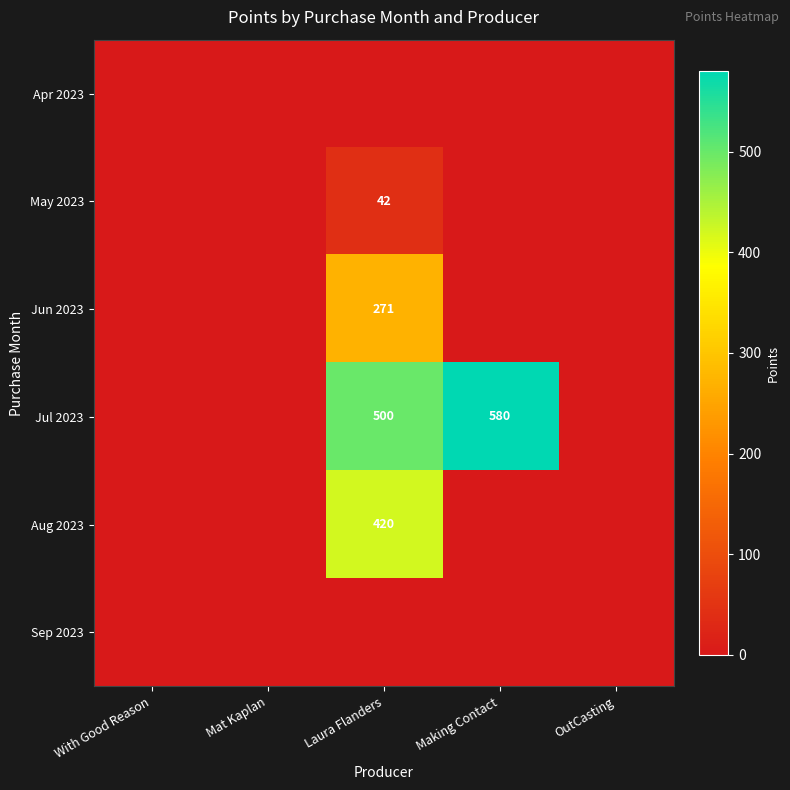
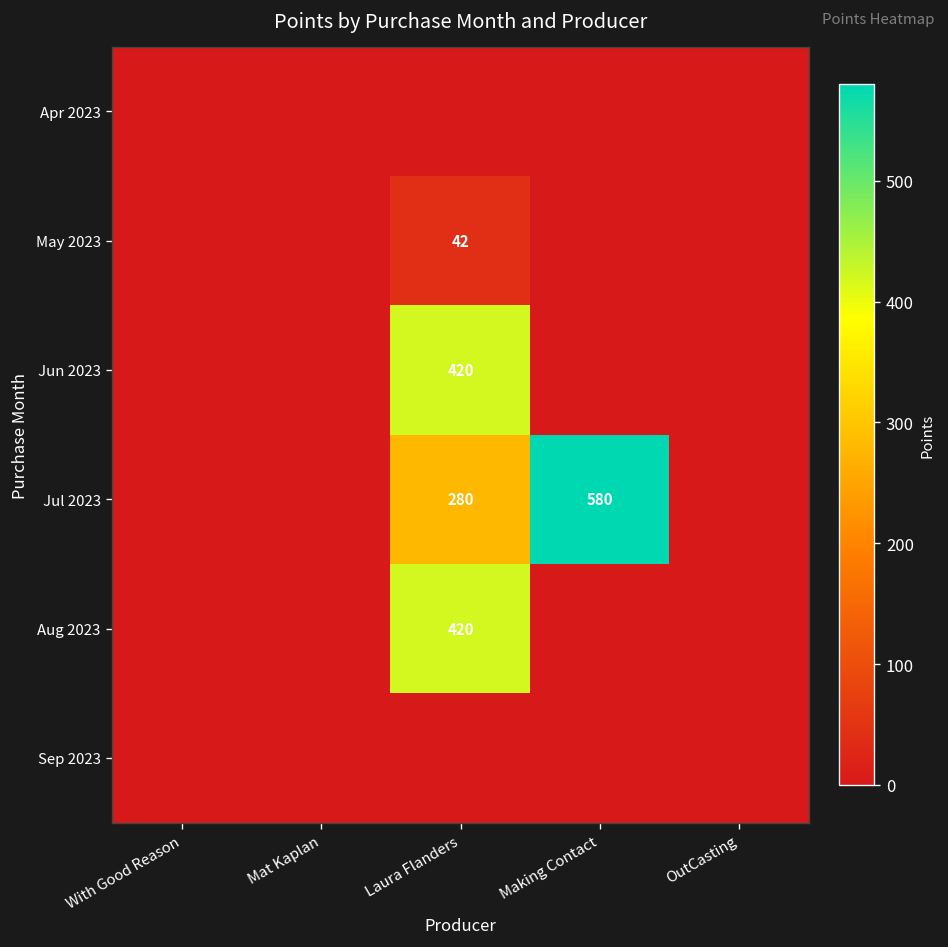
Jun 2023, Laura Flanders: 271 -> 420
Jul 2023, Laura Flanders: 500 -> 280
